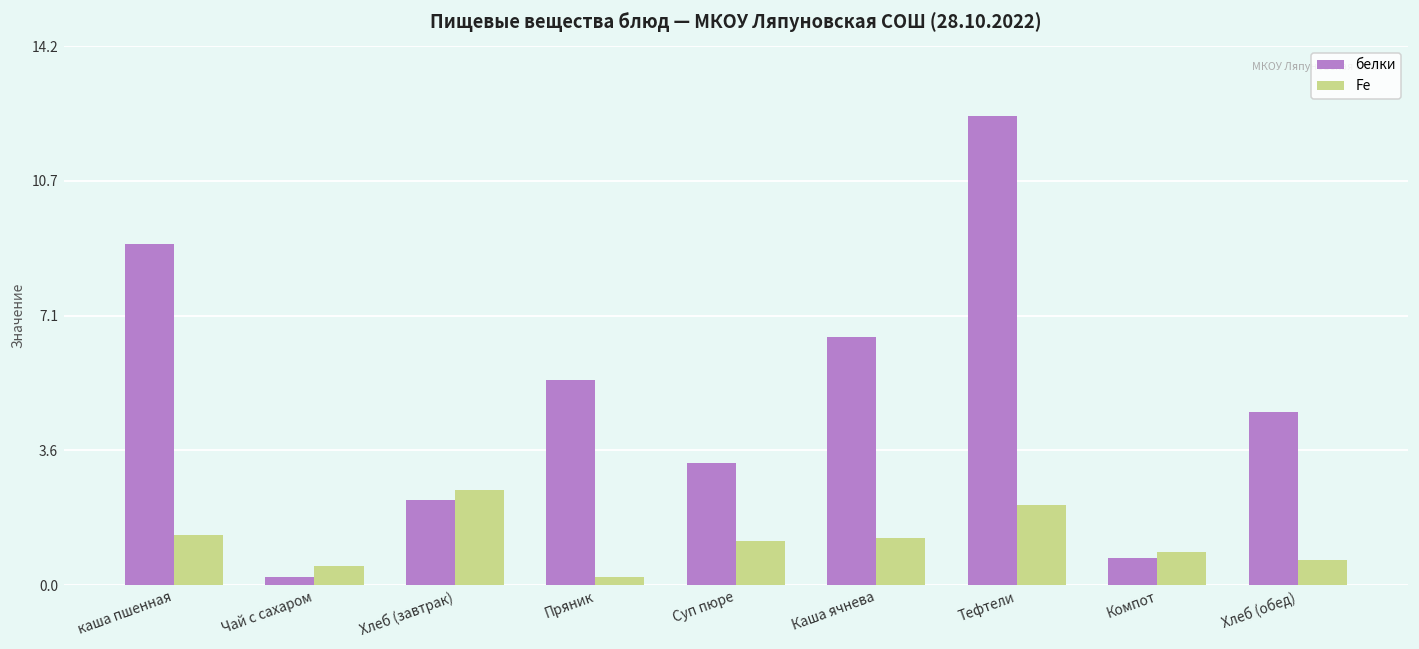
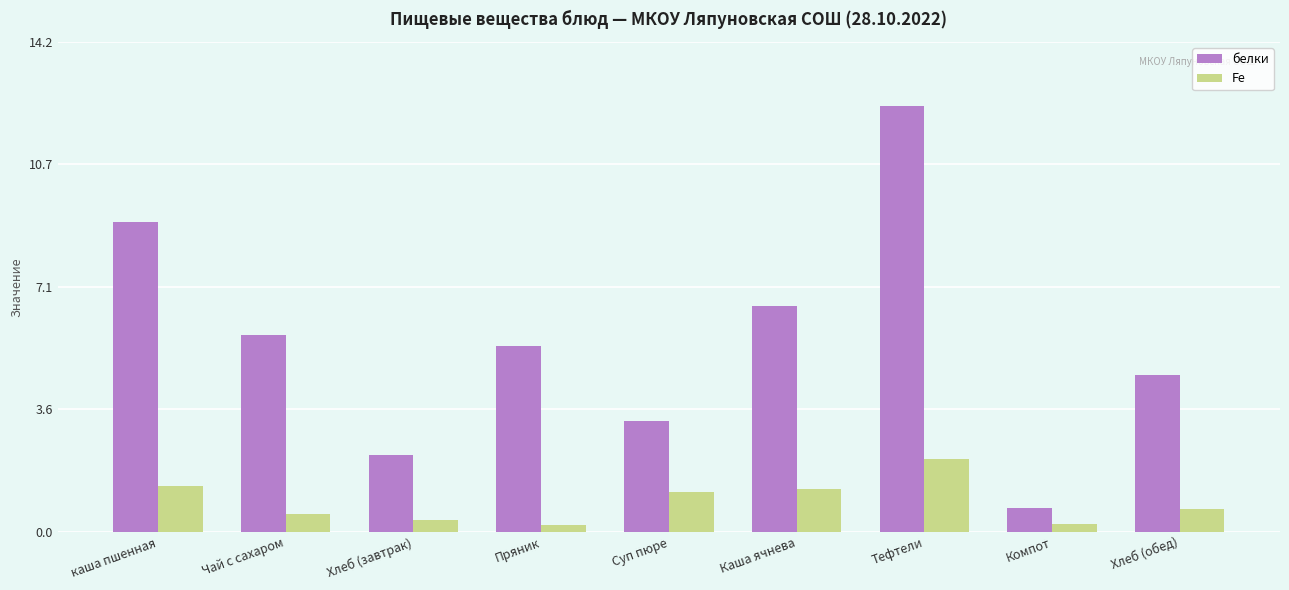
белки, Чай с сахаром: 0.2 -> 5.7
Fe, Хлеб (завтрак): 2.5 -> 0.3
Fe, Компот: 0.9 -> 0.2
